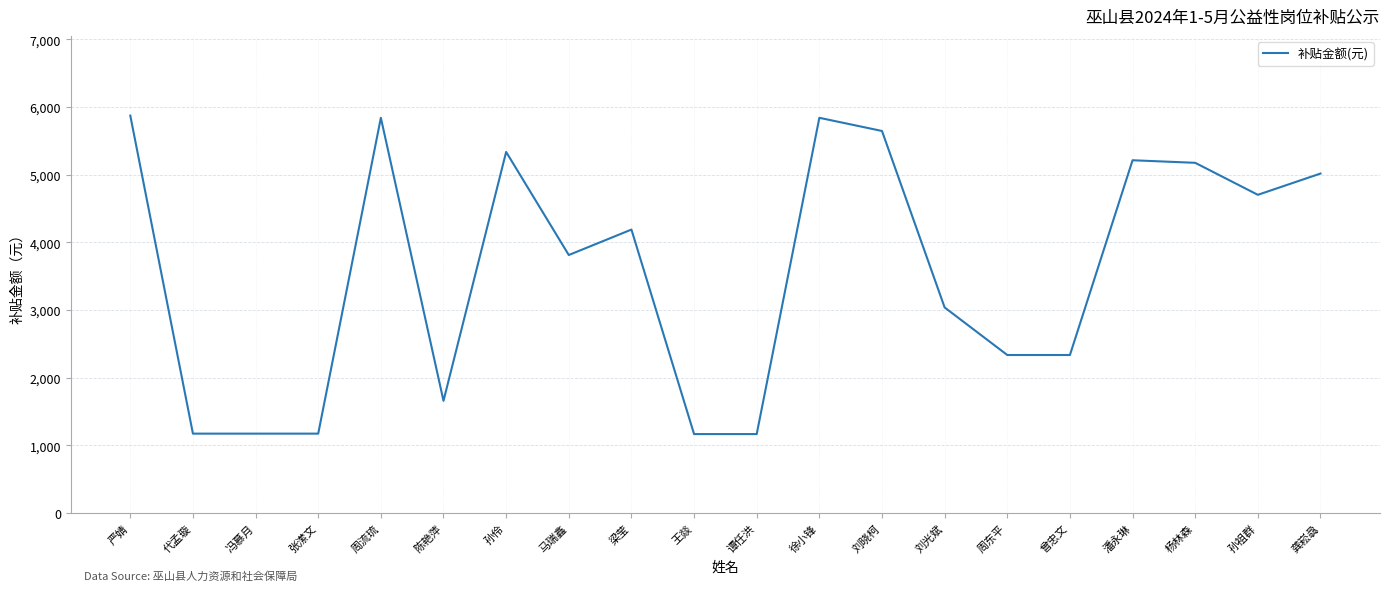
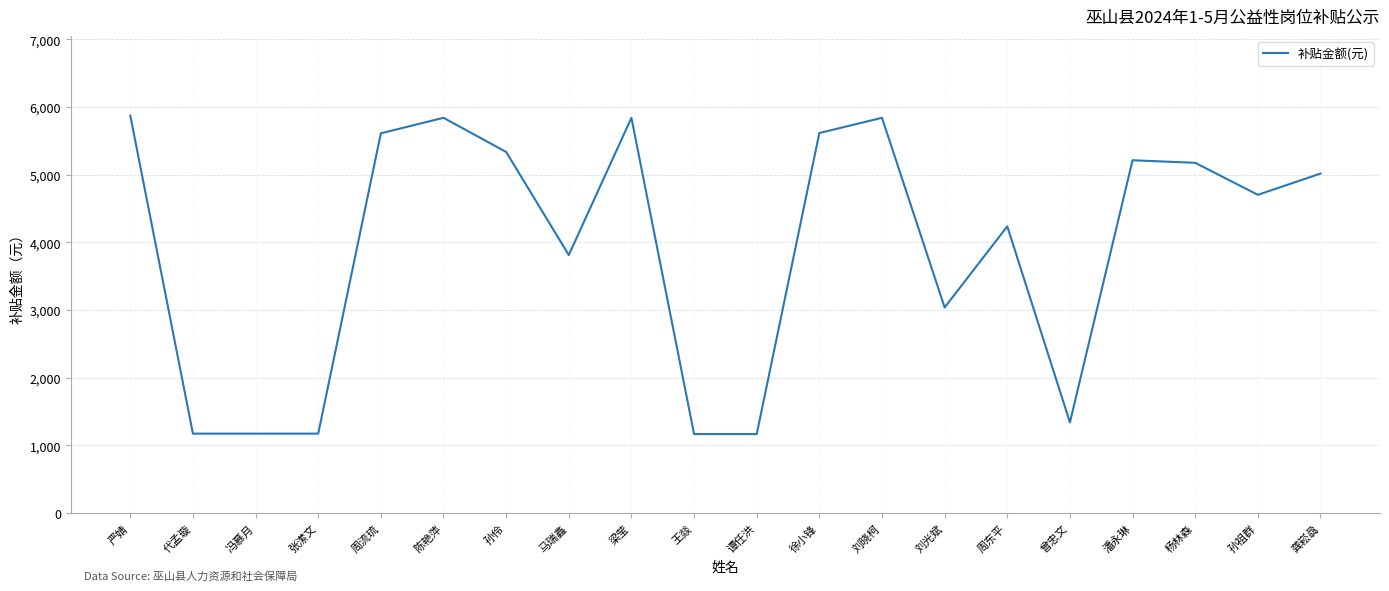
周流琉: 5,800 -> 5,600
陈艳萍: 1,700 -> 5,800
梁莹: 4,200 -> 5,800
徐小锋: 5,800 -> 5,600
刘晓柯: 5,600 -> 5,800
周东平: 2,300 -> 4,200
曾忠文: 2,300 -> 1,300
